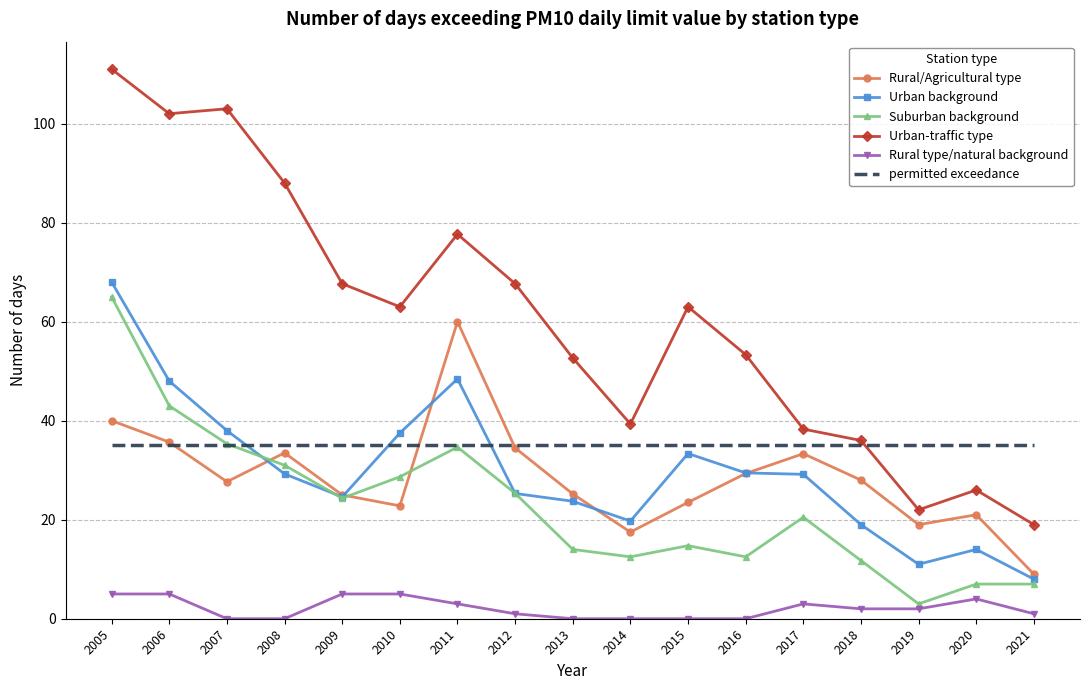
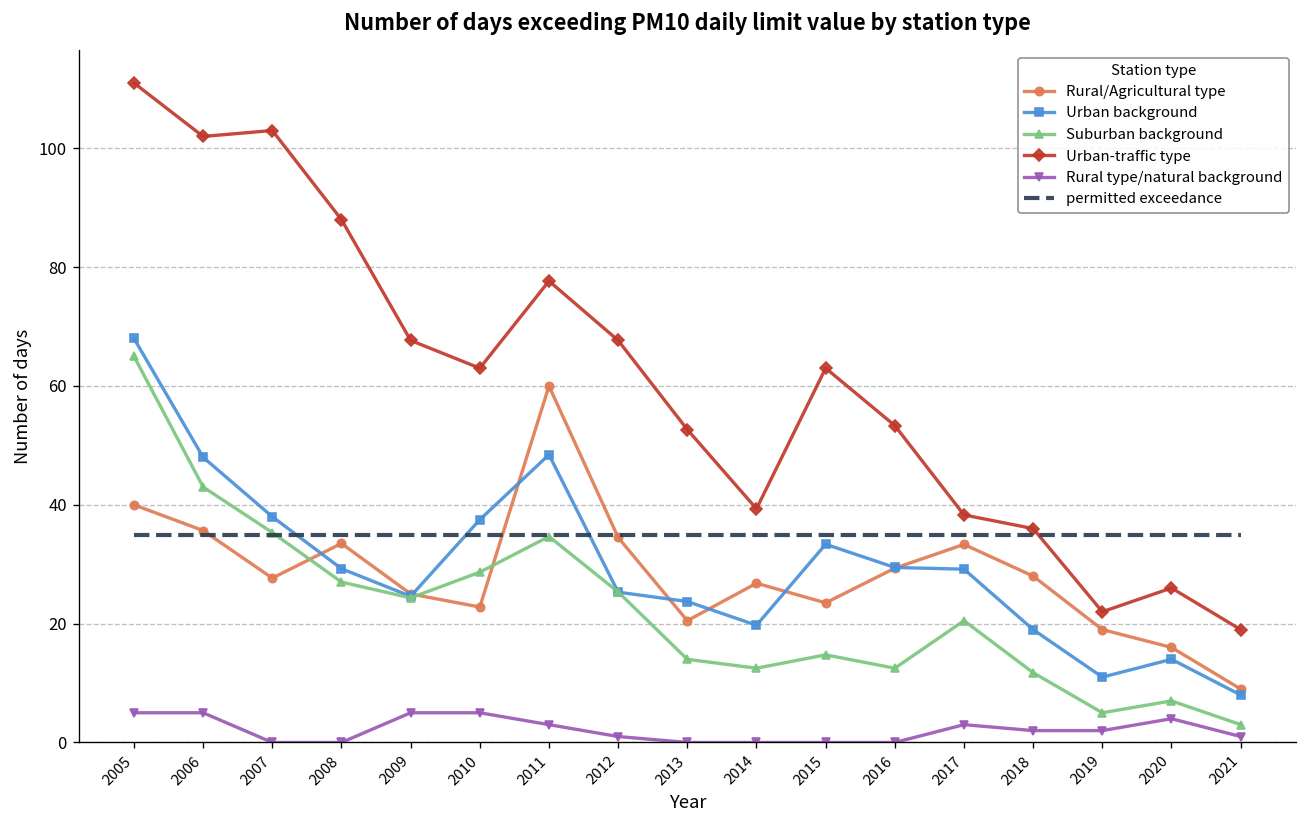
Suburban background, 2008: 31 -> 27
Rural/Agricultural type, 2013: 25 -> 21
Rural/Agricultural type, 2014: 18 -> 27
Suburban background, 2019: 3 -> 5
Rural/Agricultural type, 2020: 21 -> 16
Suburban background, 2021: 7 -> 3
